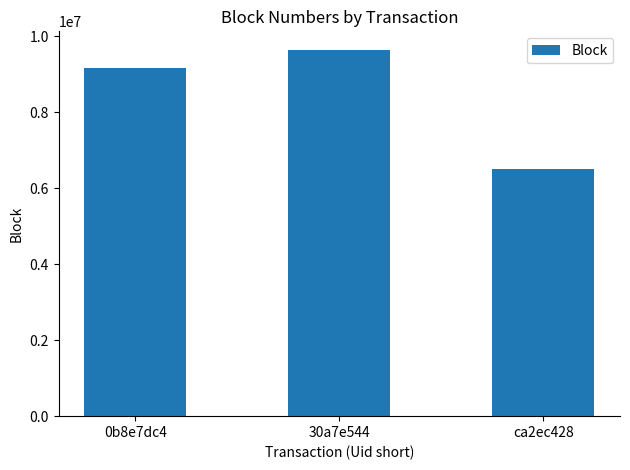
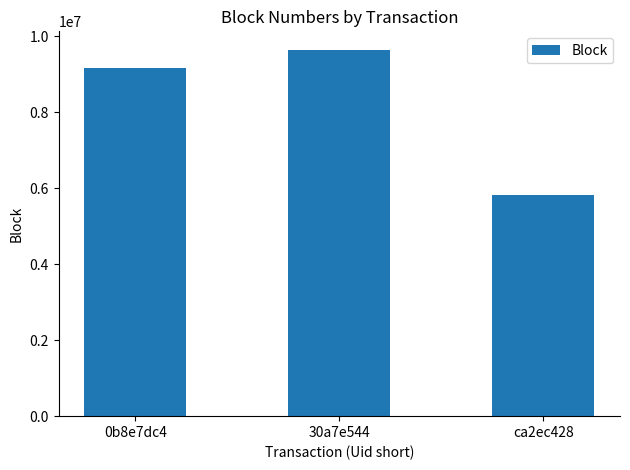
ca2ec428: 6500000 -> 5800000
